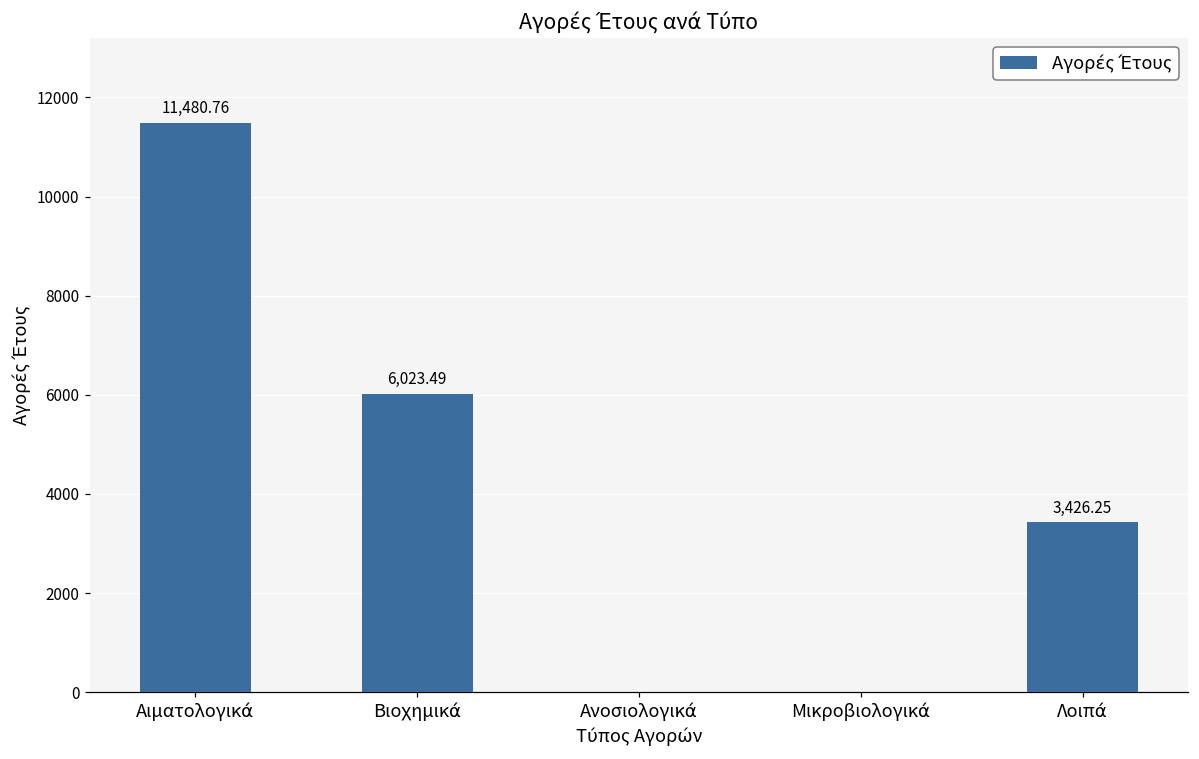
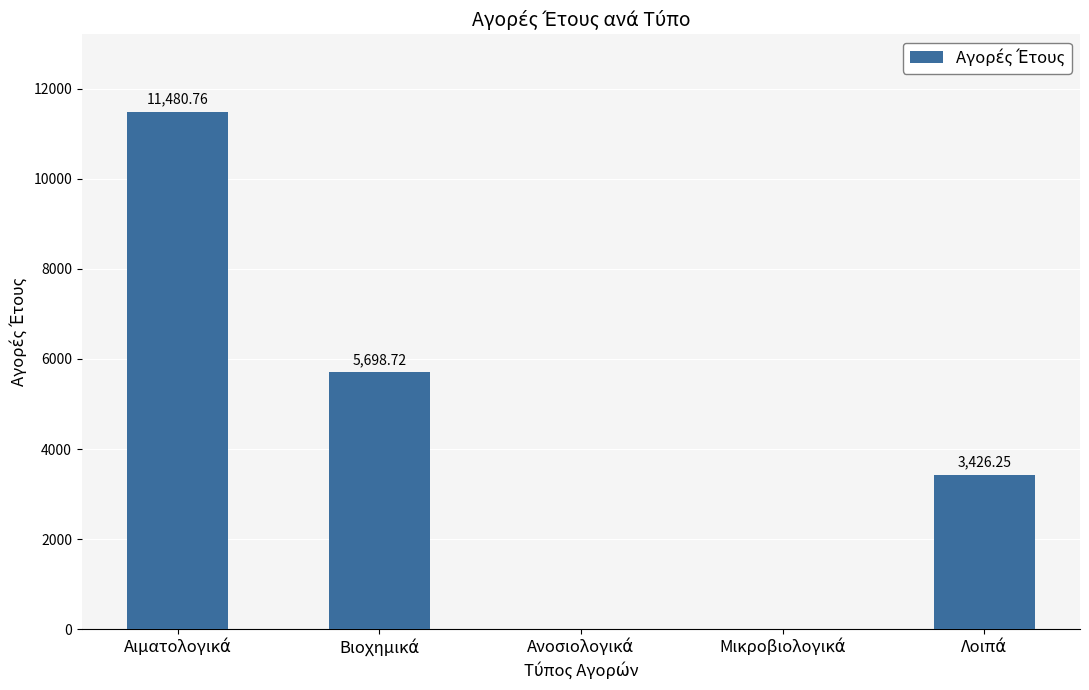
Βιοχημικά: 6,023.49 -> 5,698.72
